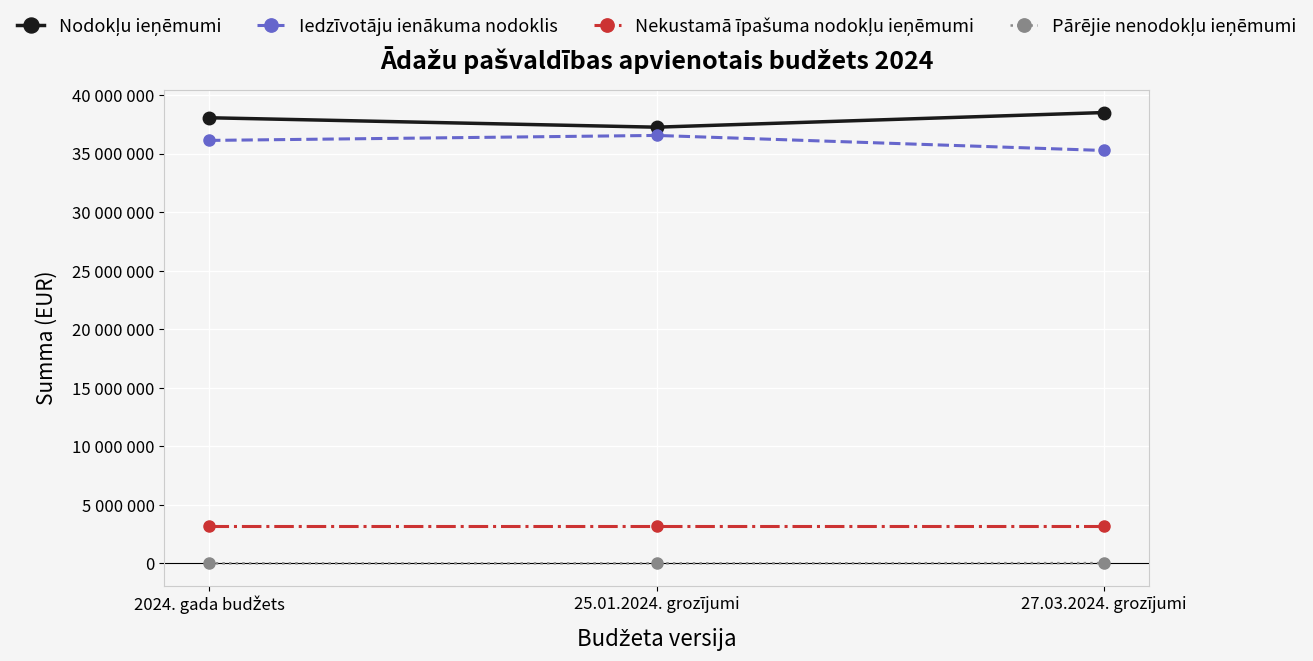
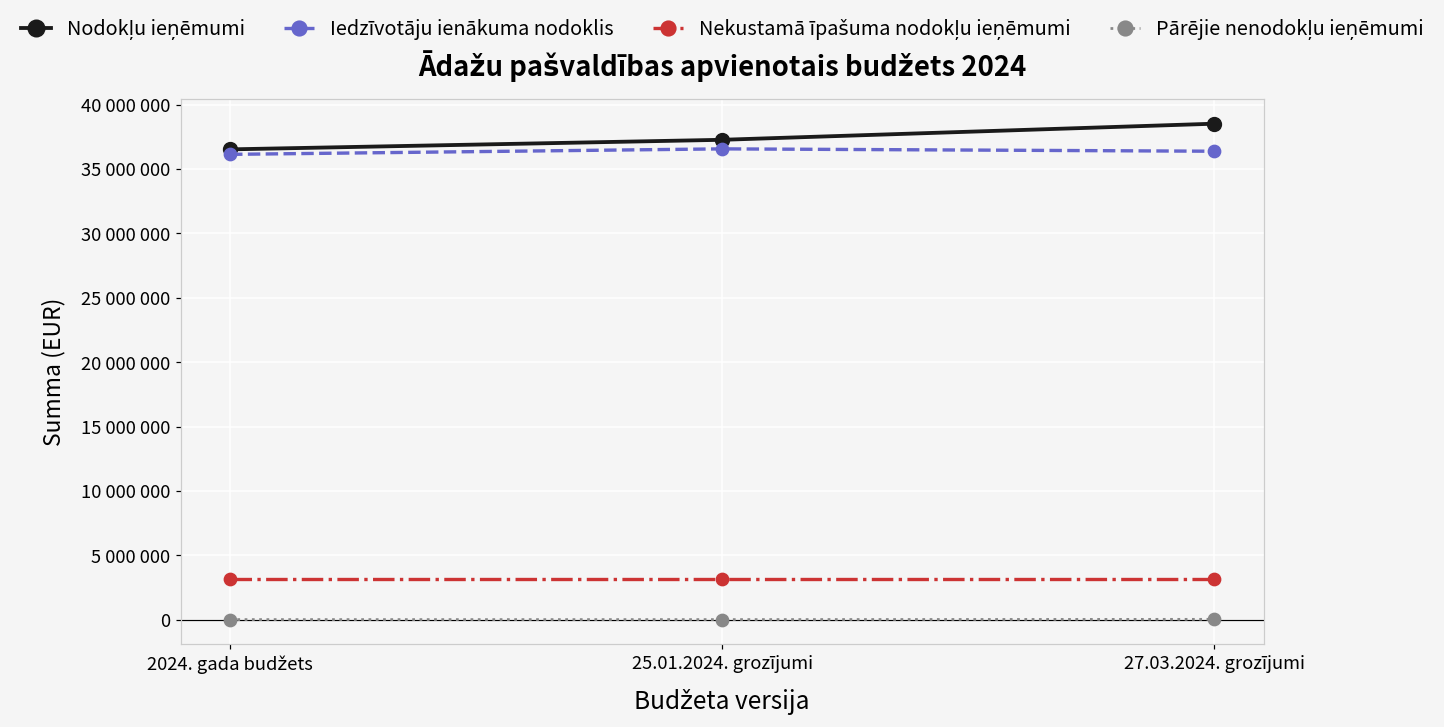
Nodokļu ieņēmumi, 2024. gada budžets: 38100000 -> 36500000
Iedzīvotāju ienākuma nodoklis, 27.03.2024. grozījumi: 35300000 -> 36400000
